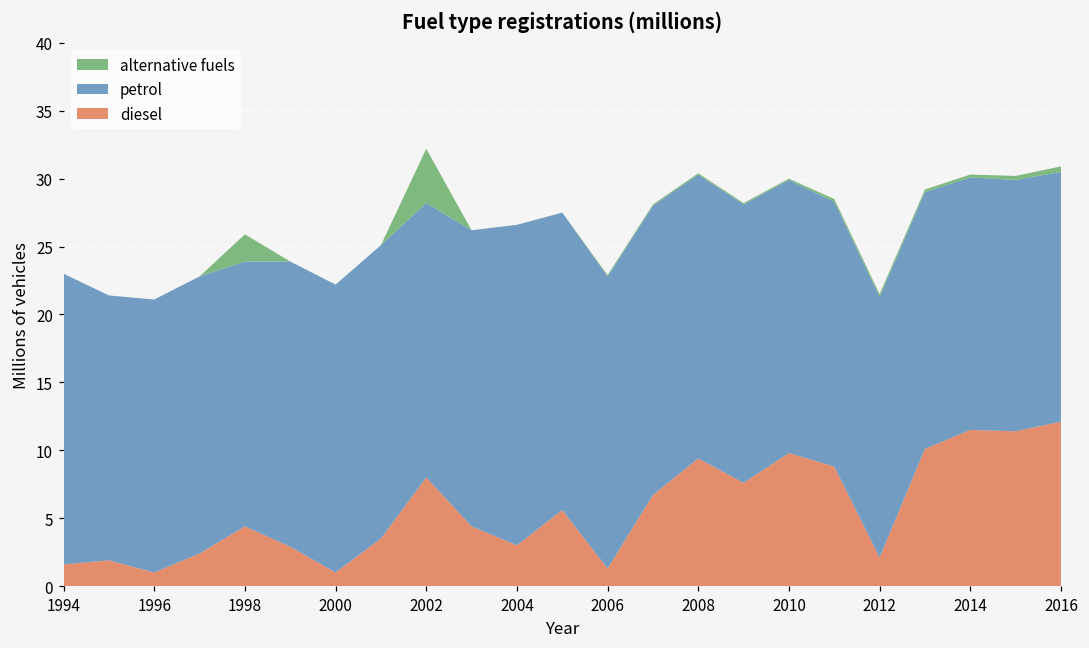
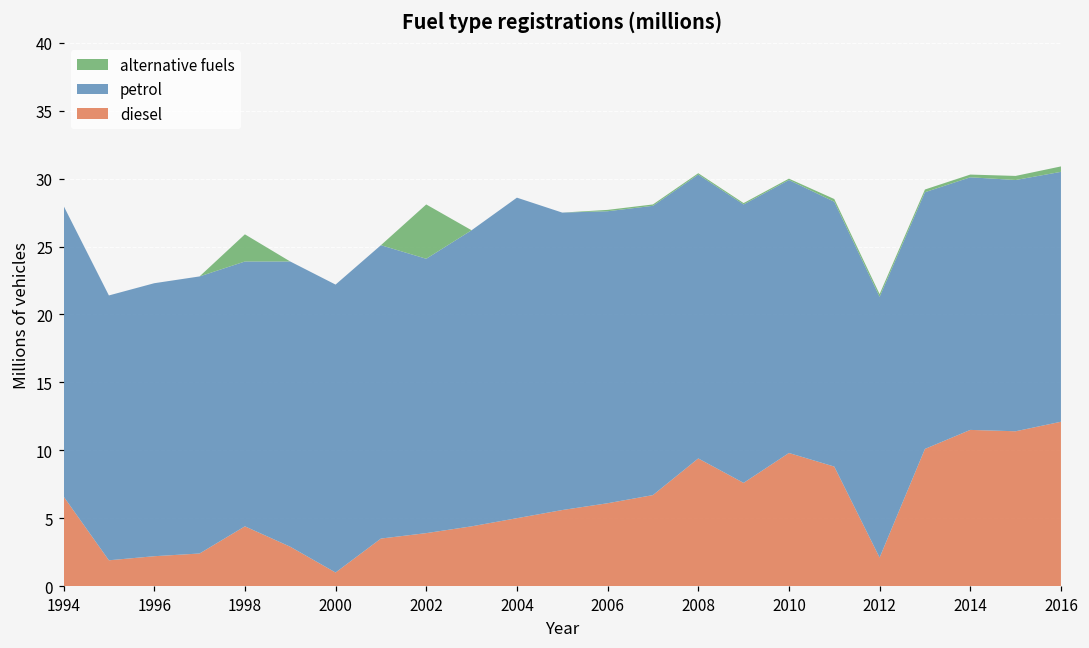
diesel, 1994: 1.6 -> 6.6
diesel, 1996: 1.0 -> 2.2
diesel, 2002: 8.0 -> 3.9
diesel, 2004: 3 -> 5
diesel, 2006: 1.3 -> 6.1
